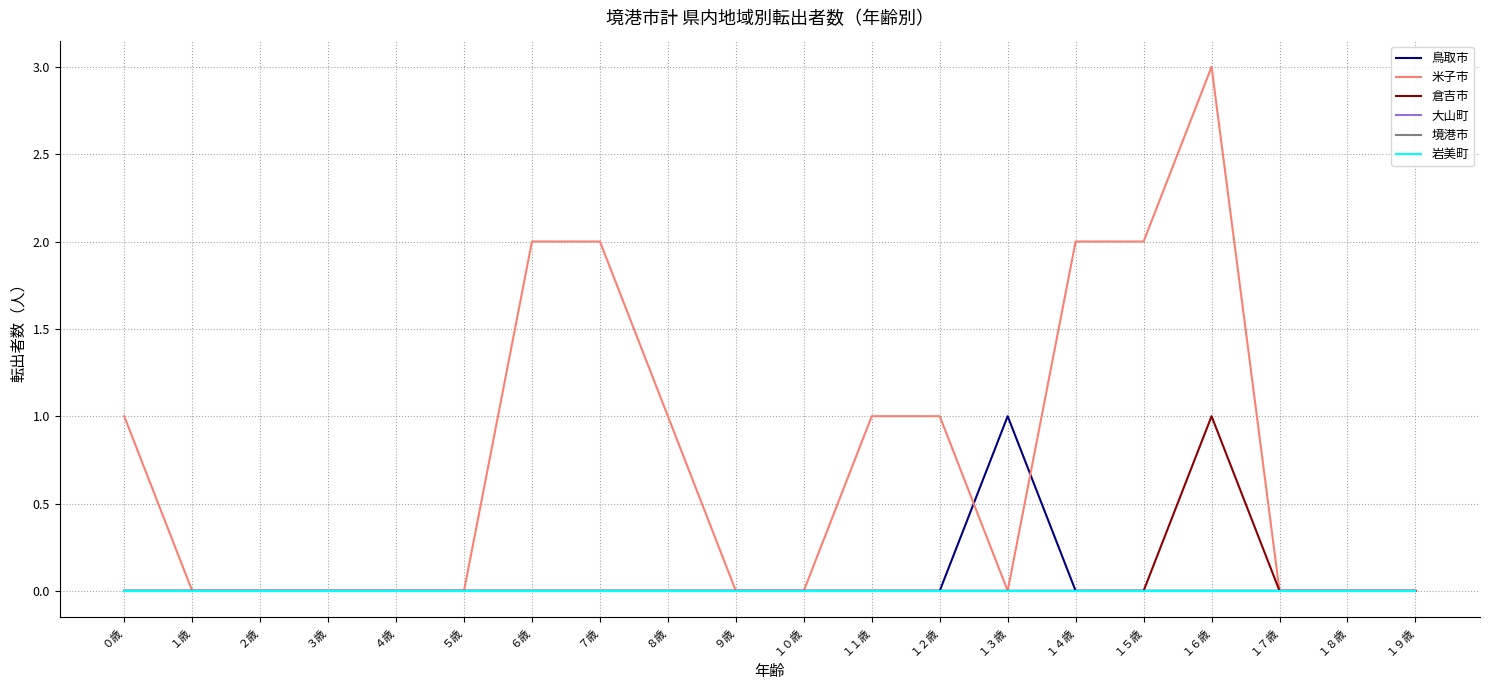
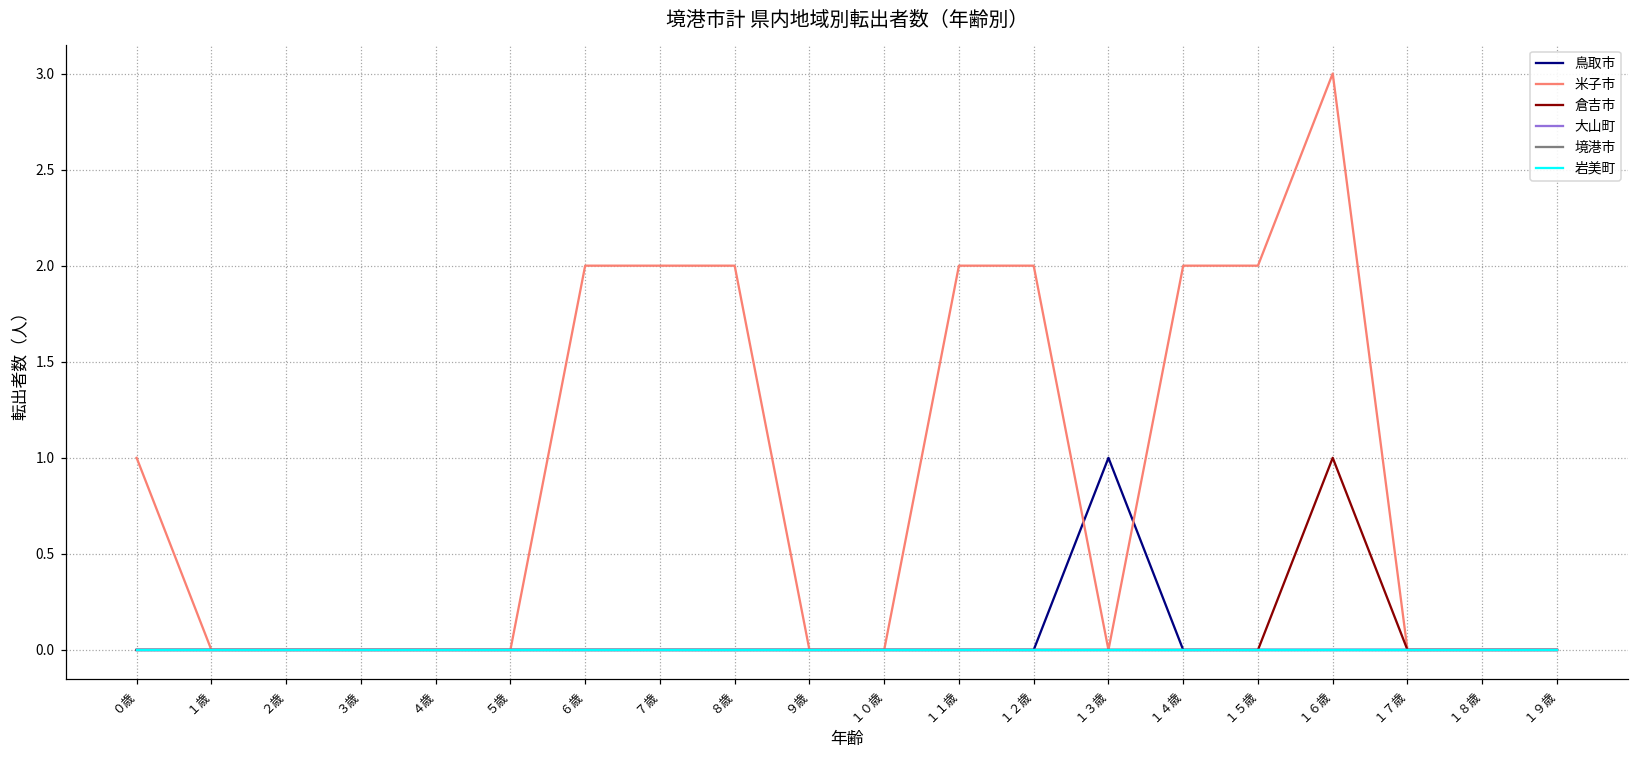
米子市, ８歳: 1 -> 2
米子市, １１歳: 1 -> 2
米子市, １２歳: 1 -> 2
